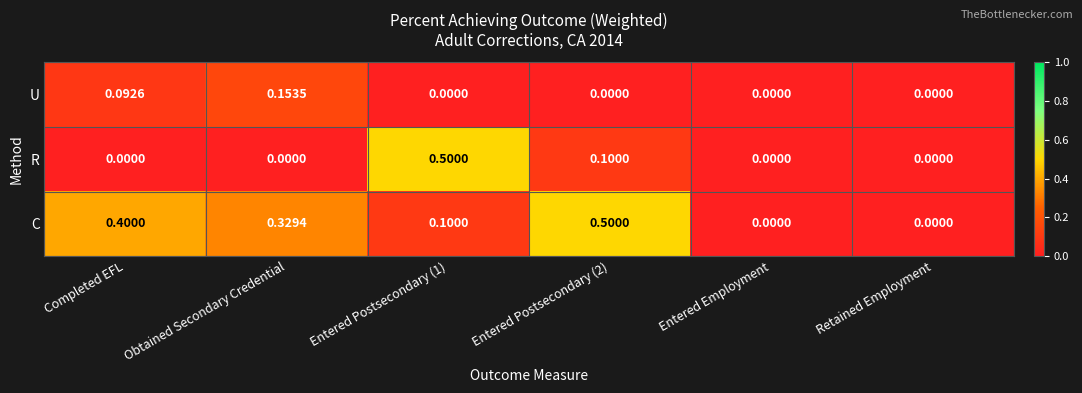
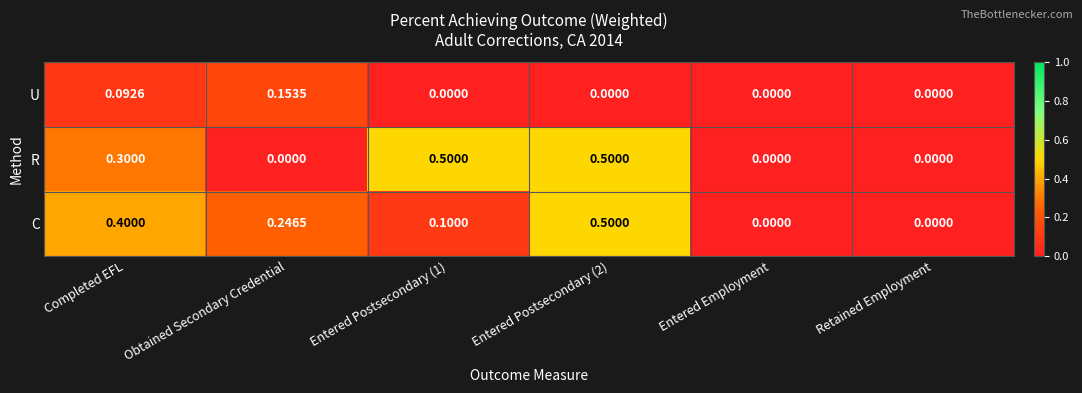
R, Completed EFL: 0.0000 -> 0.3000
R, Entered Postsecondary (2): 0.1000 -> 0.5000
C, Obtained Secondary Credential: 0.3294 -> 0.2465
